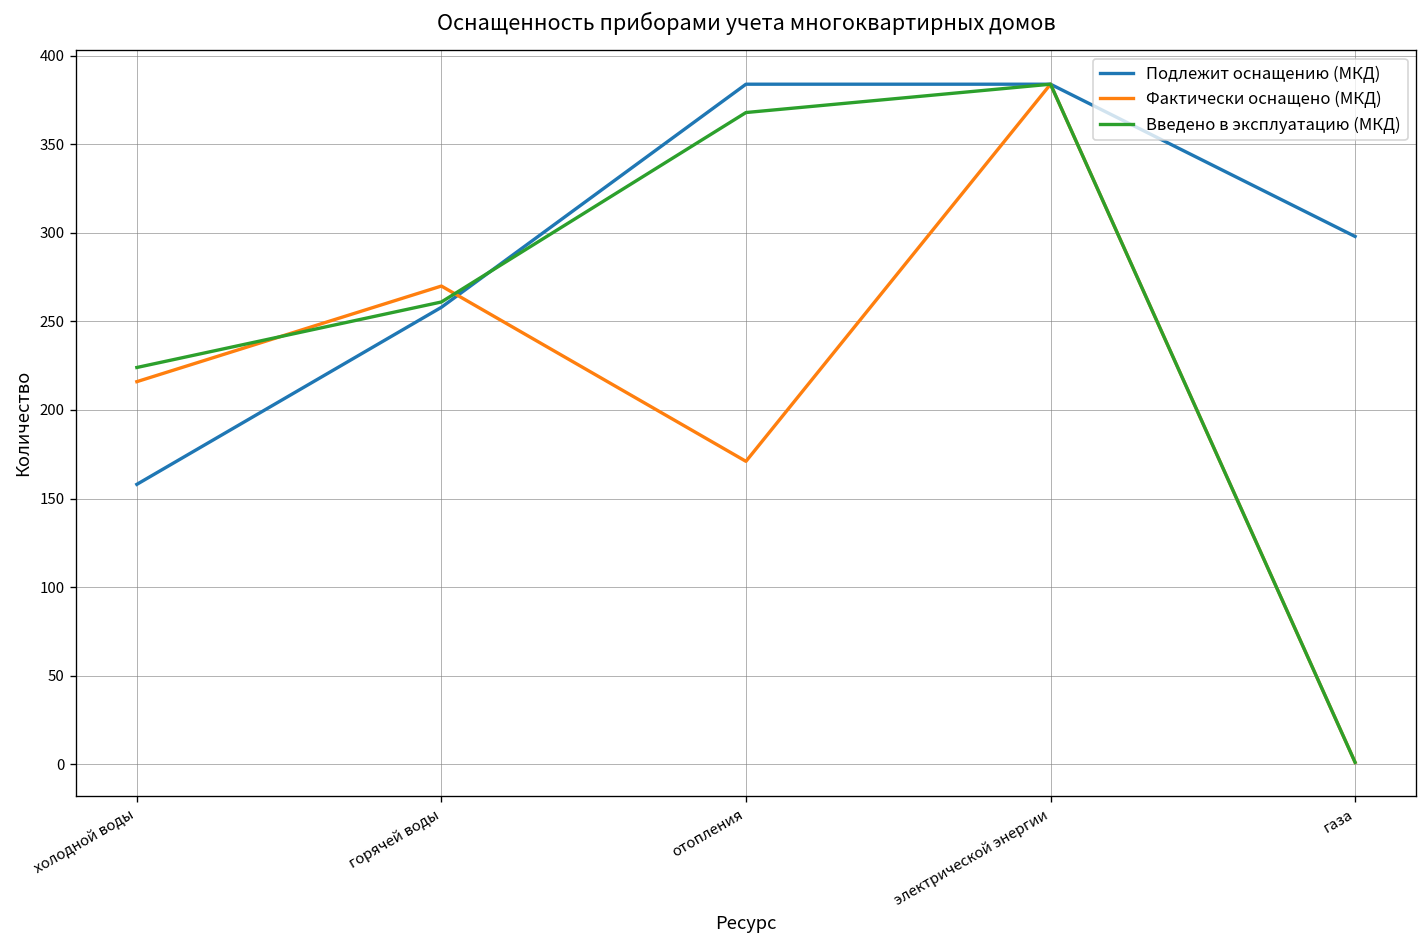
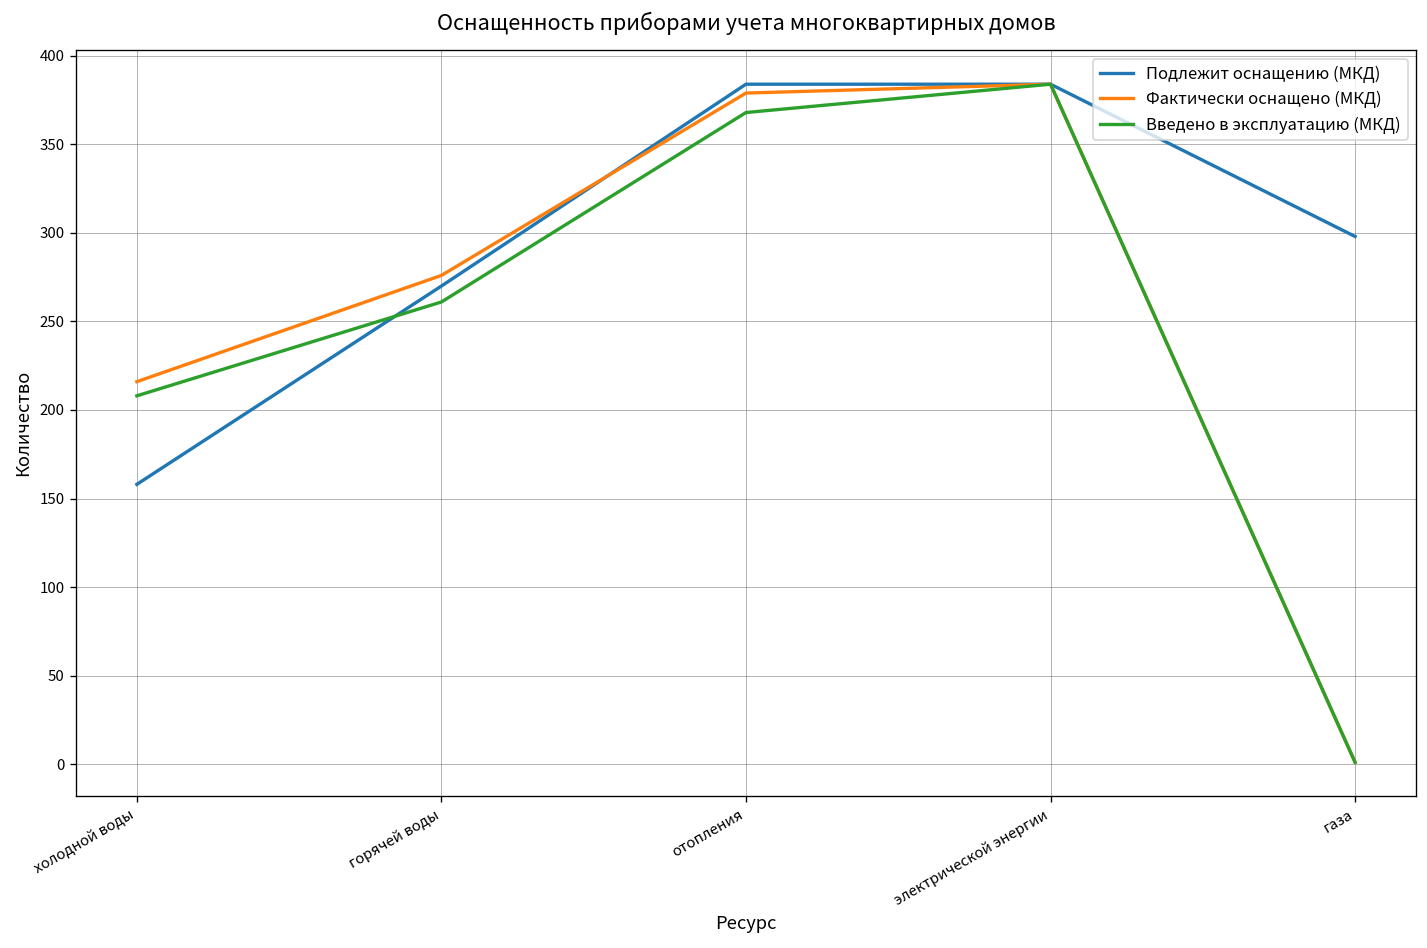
Введено в эксплуатацию (МКД), холодной воды: 224 -> 208
Подлежит оснащению (МКД), горячей воды: 258 -> 270
Фактически оснащено (МКД), горячей воды: 270 -> 276
Фактически оснащено (МКД), отопления: 171 -> 379
